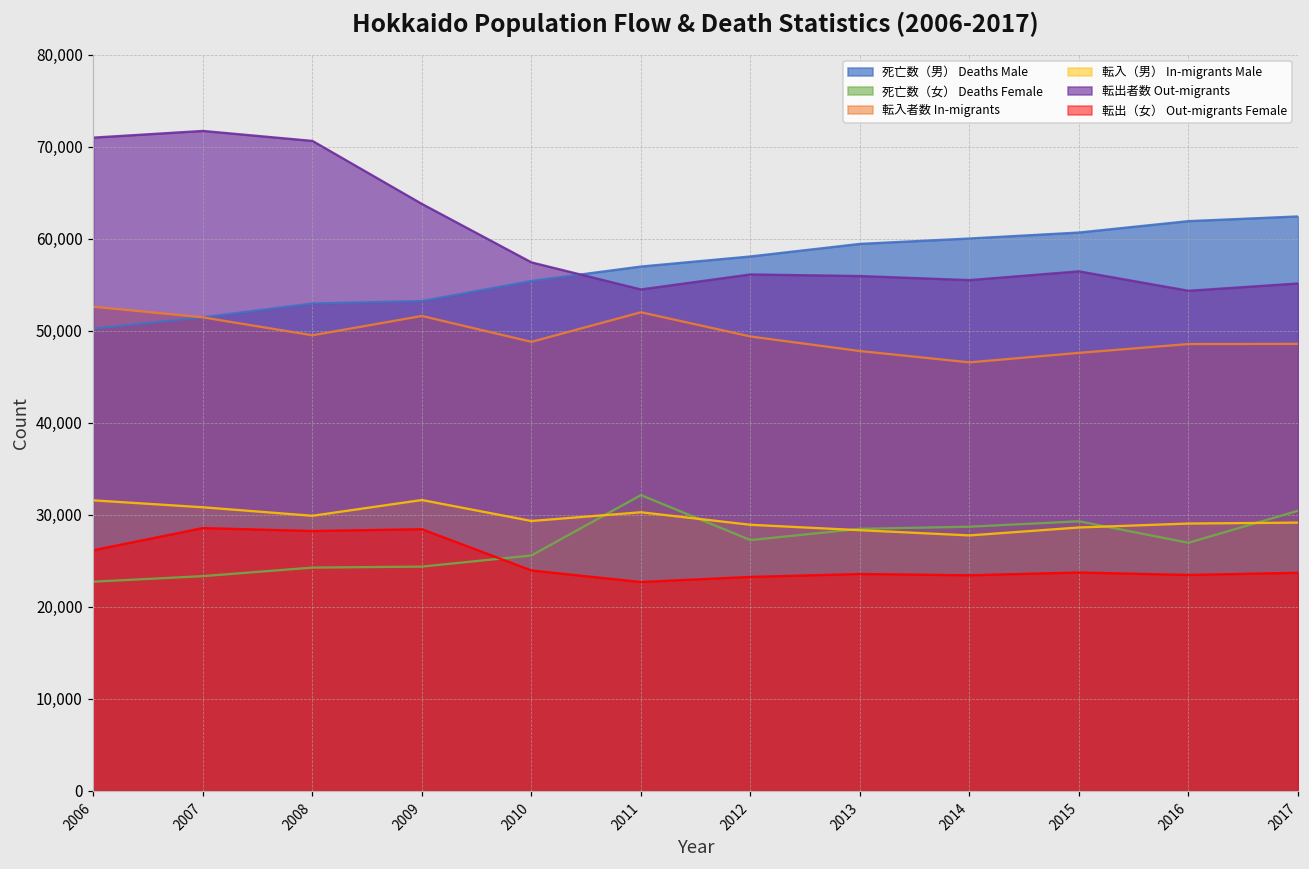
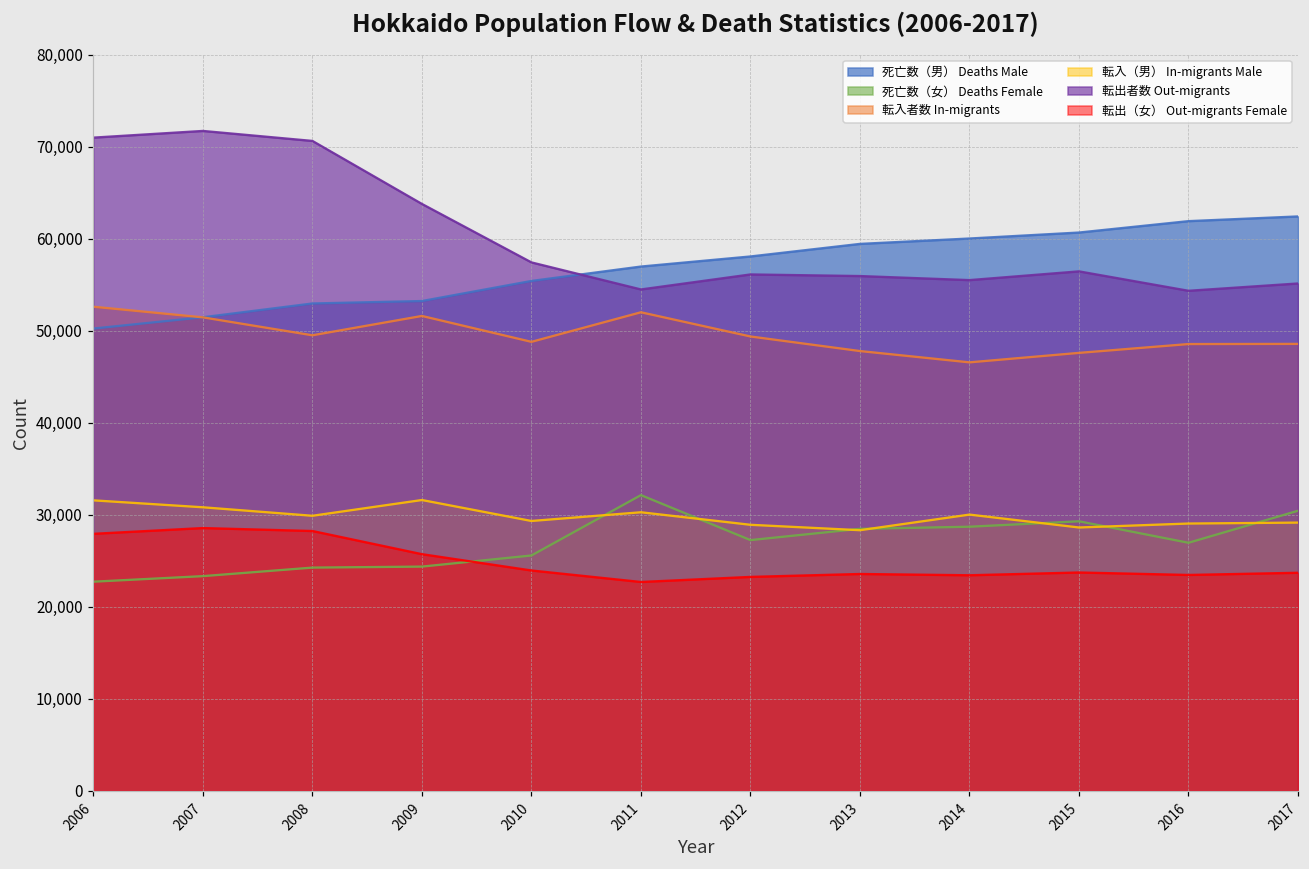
転出（女） Out-migrants Female, 2006: 26,000 -> 28,000
転出（女） Out-migrants Female, 2009: 28,000 -> 26,000
転入（男） In-migrants Male, 2014: 28,000 -> 30,000
